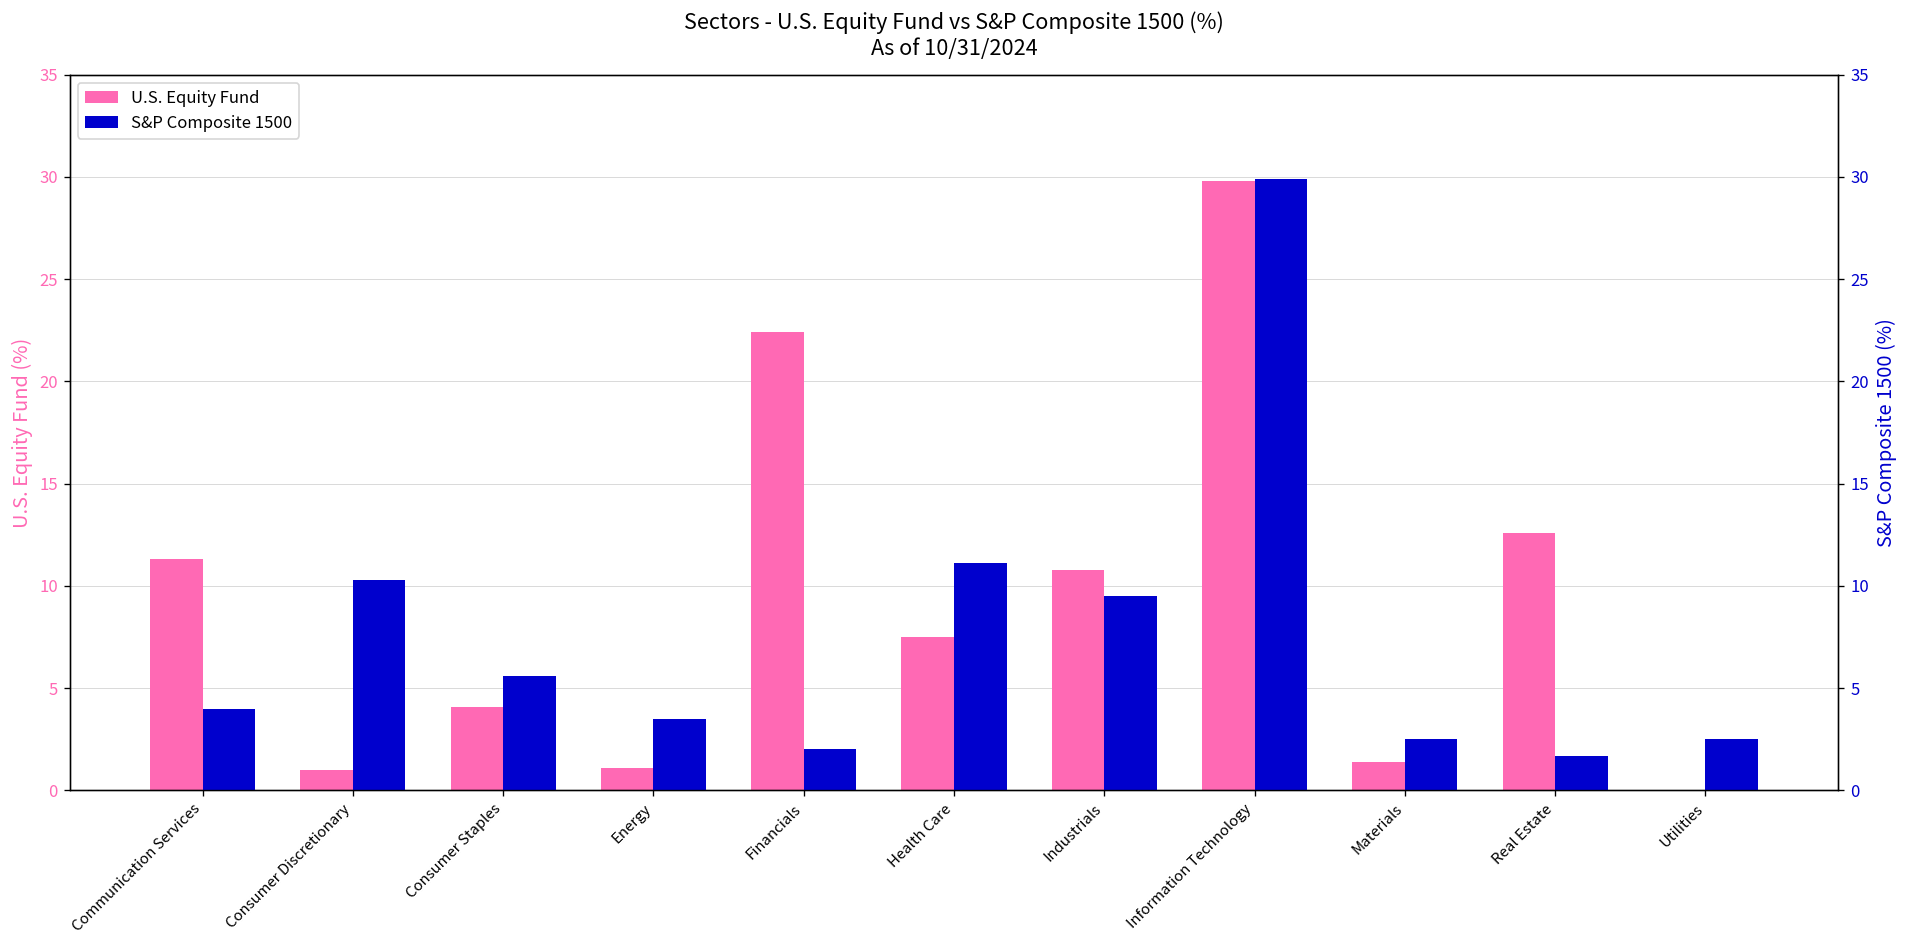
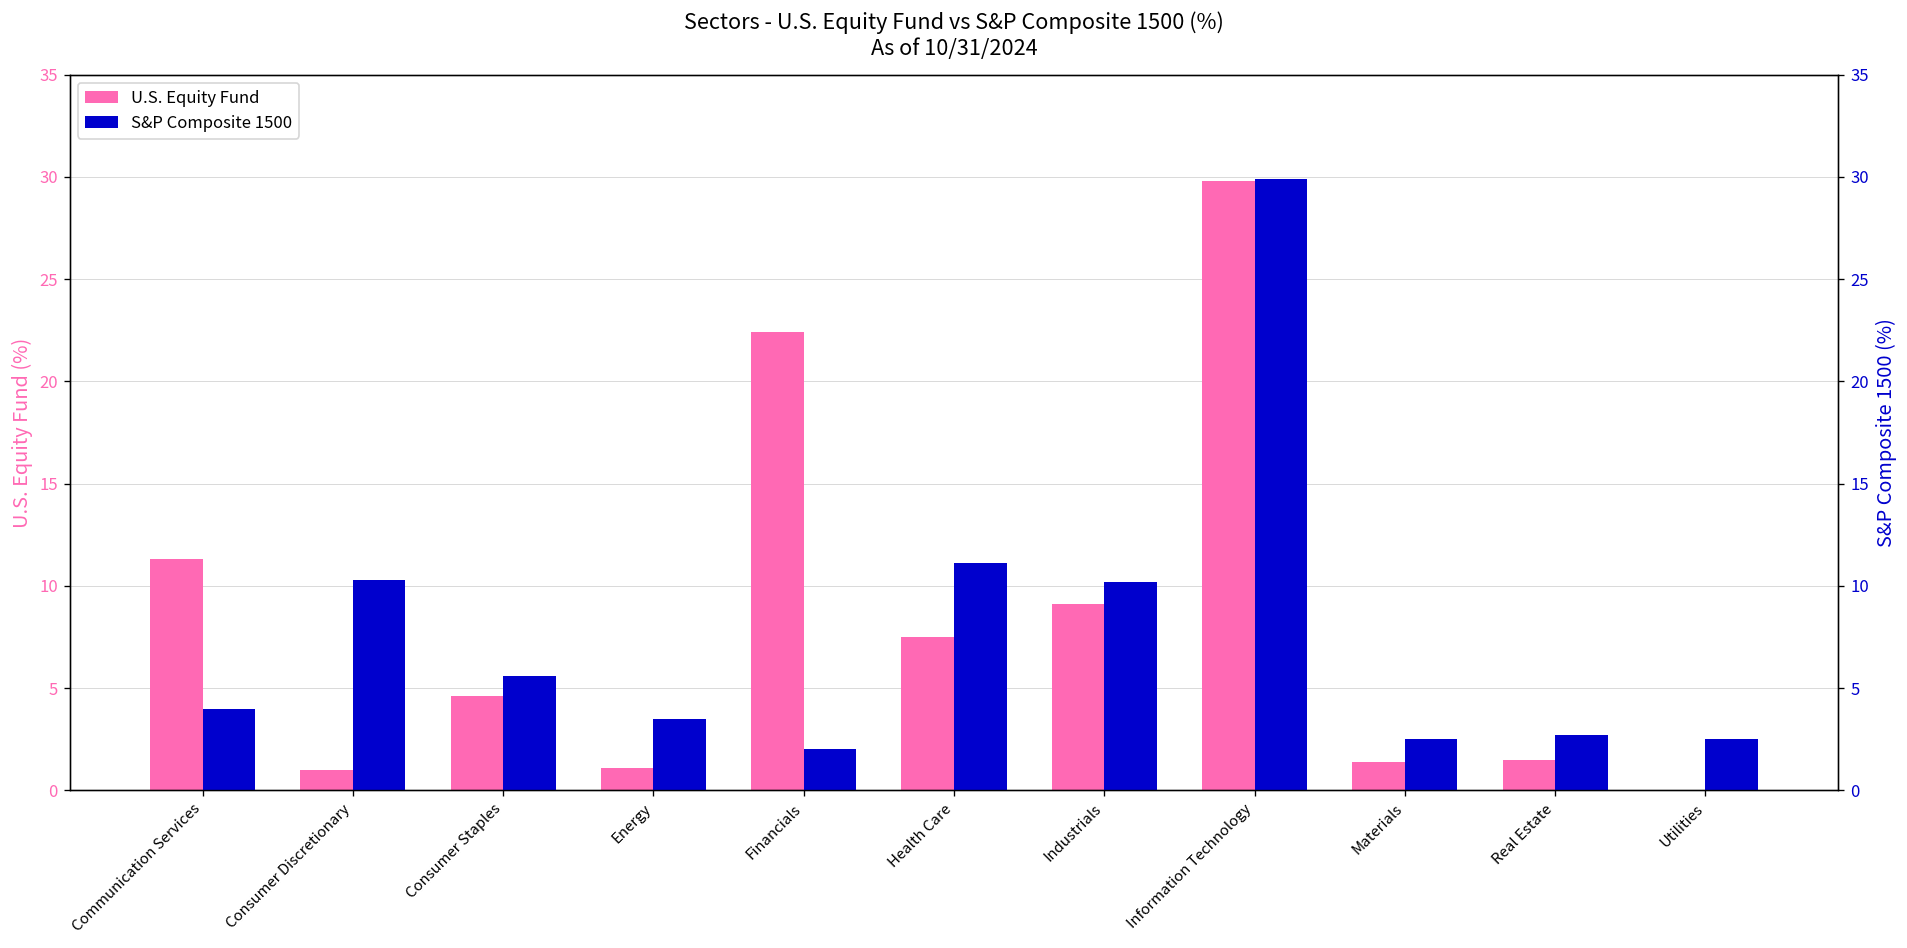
U.S. Equity Fund, Consumer Staples: 4.1 -> 4.6
U.S. Equity Fund, Industrials: 10.8 -> 9.1
U.S. Equity Fund, Real Estate: 12.6 -> 1.5
S&P Composite 1500, Industrials: 9.5 -> 10.2
S&P Composite 1500, Real Estate: 1.7 -> 2.7
